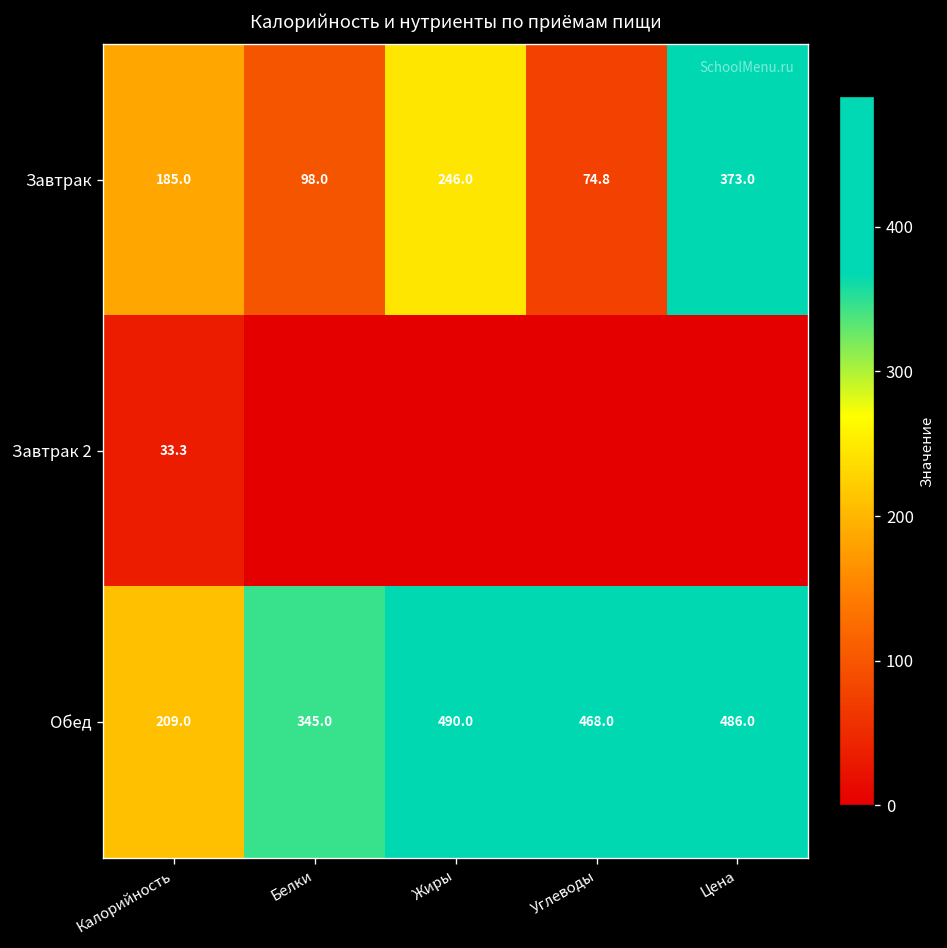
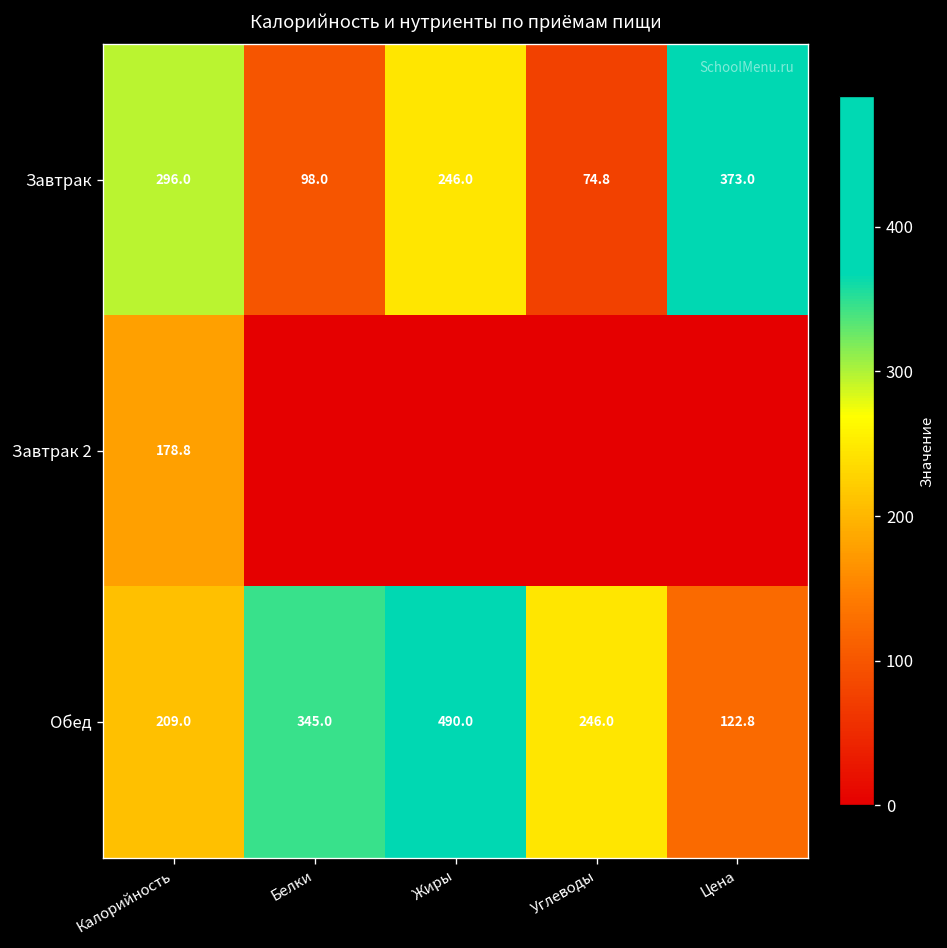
Завтрак, Калорийность: 185.0 -> 296.0
Завтрак 2, Калорийность: 33.3 -> 178.8
Обед, Углеводы: 468.0 -> 246.0
Обед, Цена: 486.0 -> 122.8
